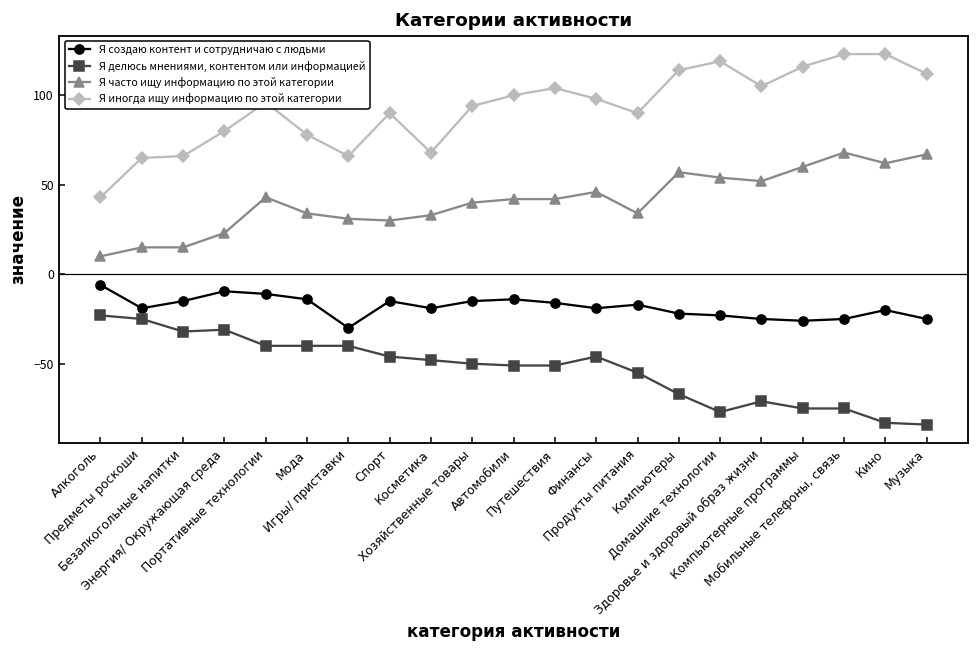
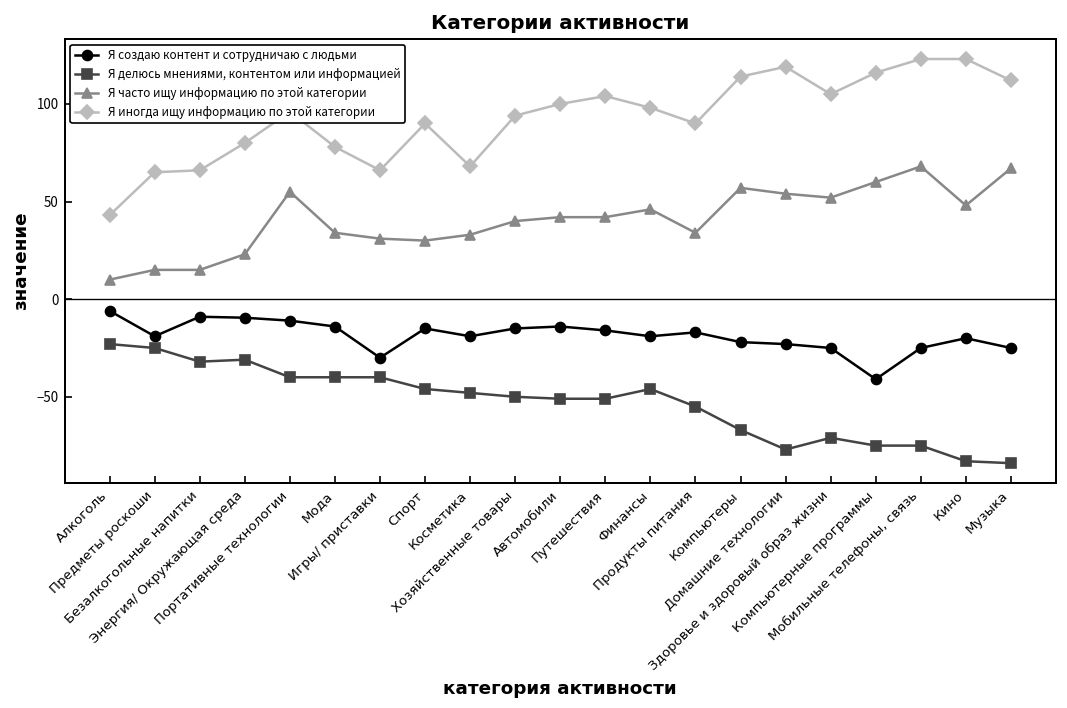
Я создаю контент и сотрудничаю с людьми, Безалкогольные напитки: -15 -> -9
Я часто ищу информацию по этой категории, Портативные технологии: 43 -> 55
Я создаю контент и сотрудничаю с людьми, Компьютерные программы: -26 -> -41
Я часто ищу информацию по этой категории, Кино: 62 -> 48
